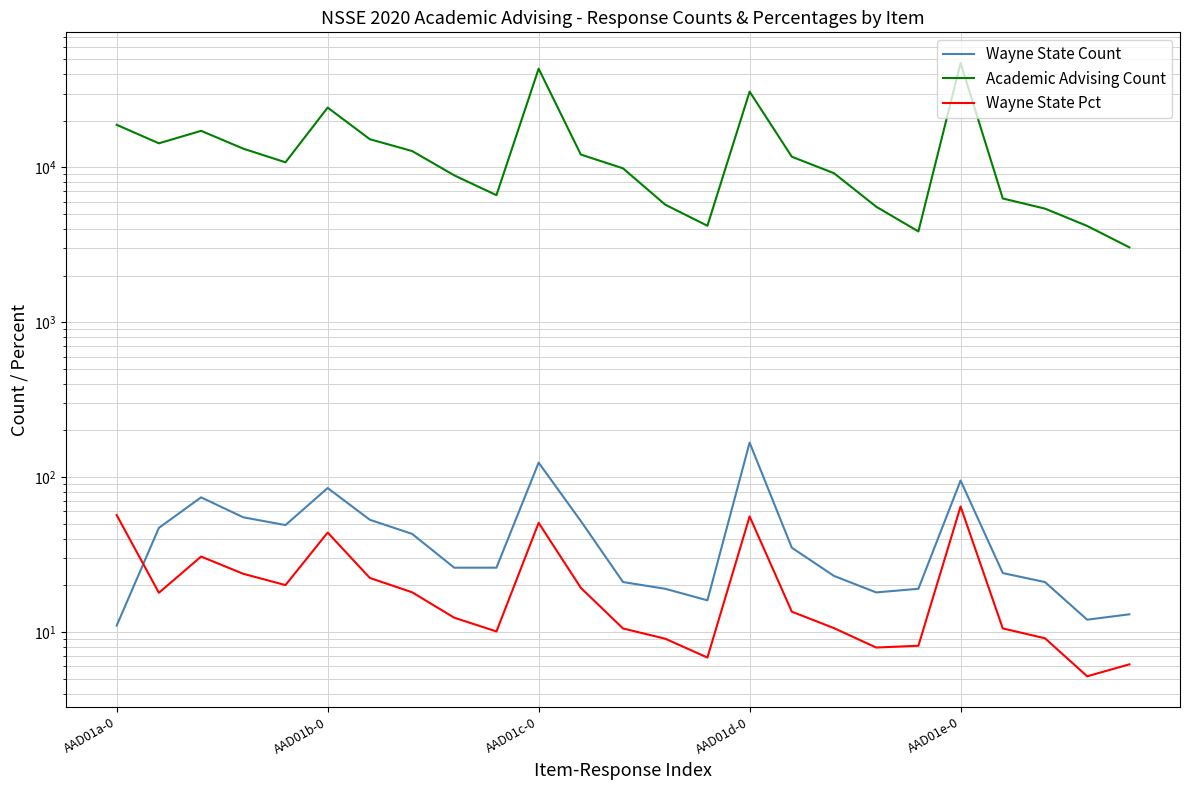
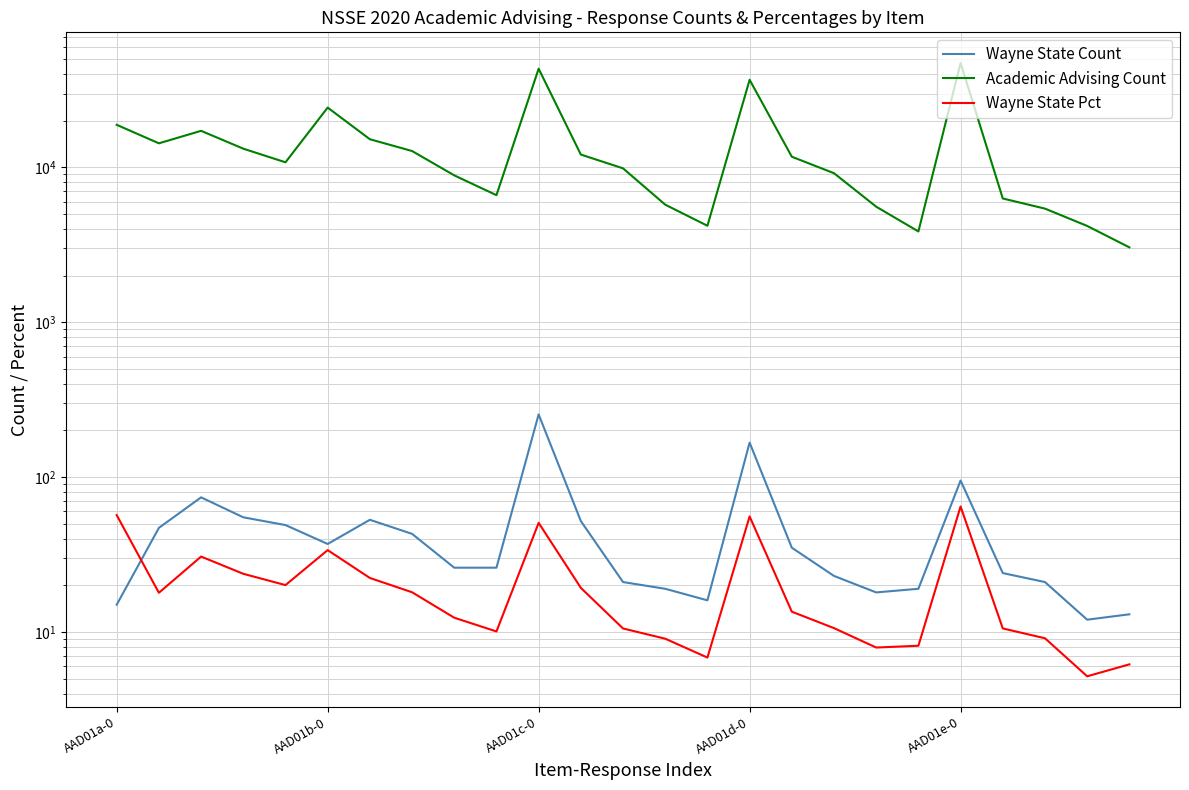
Wayne State Count, AAD01a-0: 11 -> 15
Wayne State Count, AAD01b-0: 90 -> 37
Wayne State Pct, AAD01b-0: 44 -> 34
Wayne State Count, AAD01c-0: 120 -> 250
Academic Advising Count, AAD01d-0: 31000 -> 37000
